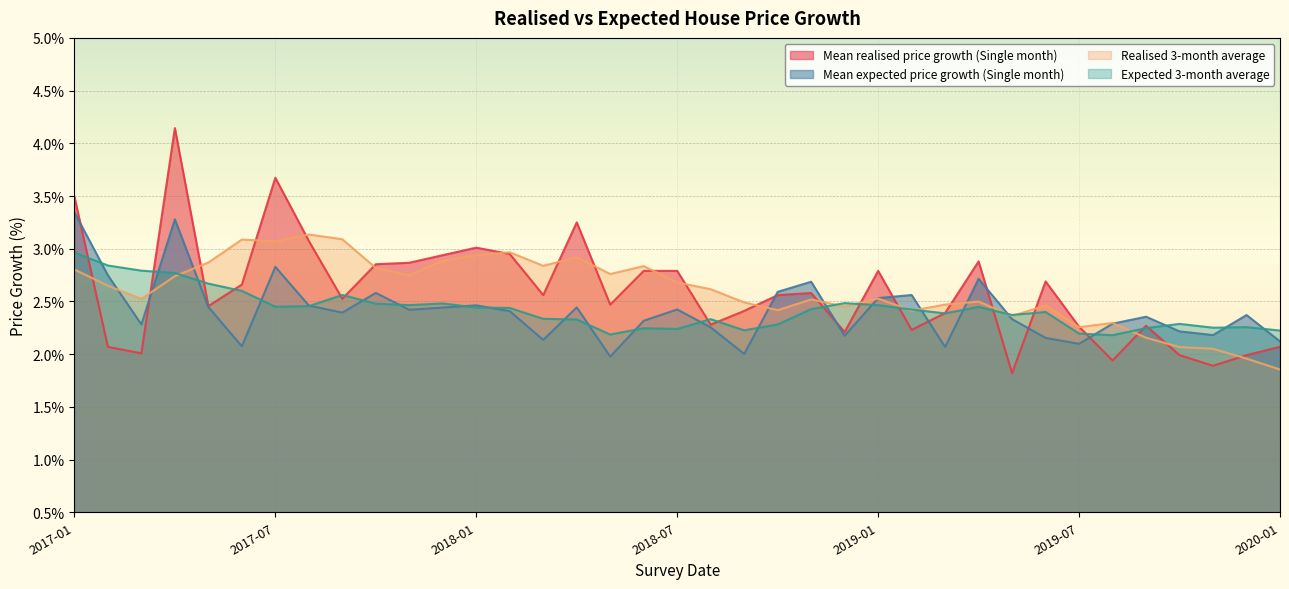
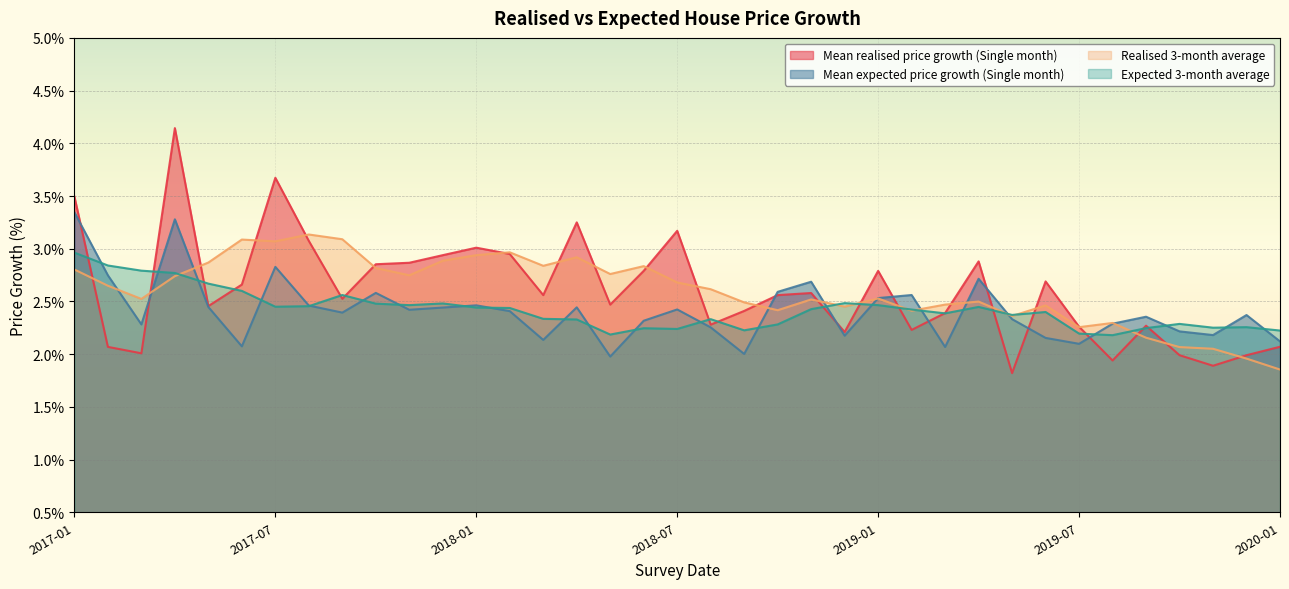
Mean realised price growth (Single month), 2018-07: 2.79% -> 3.17%
